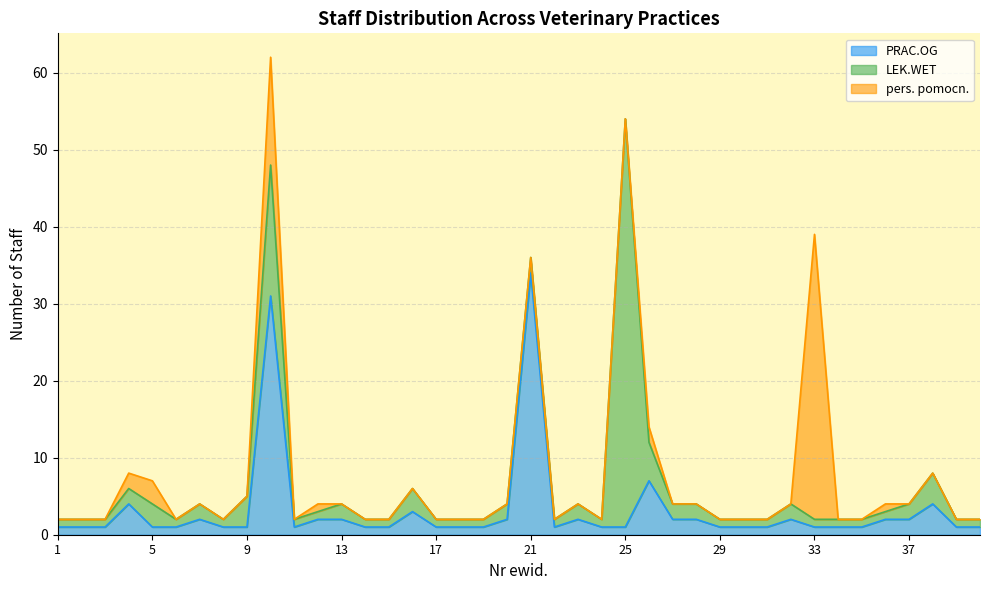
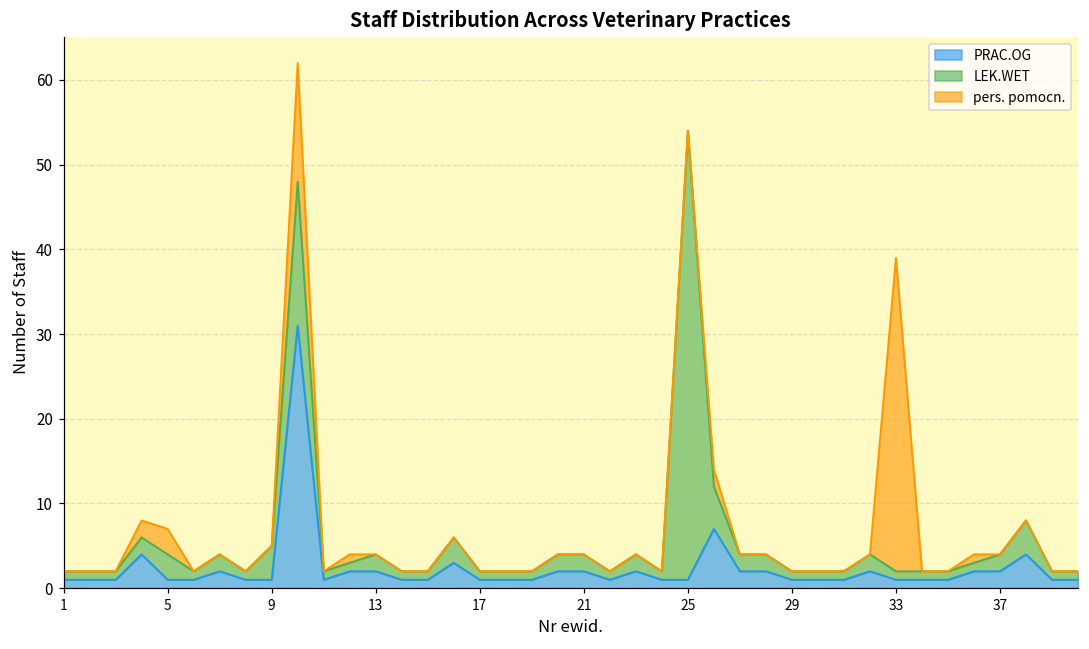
PRAC.OG, 21: 34 -> 2
